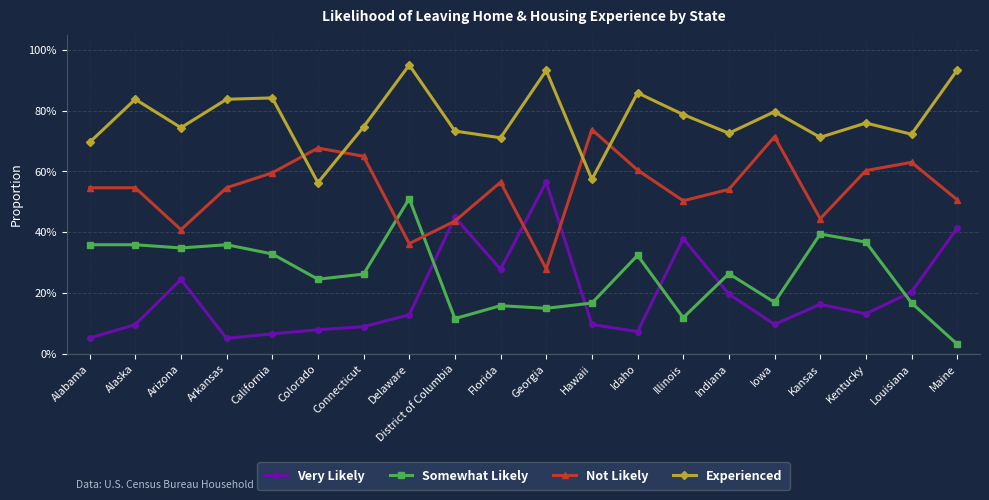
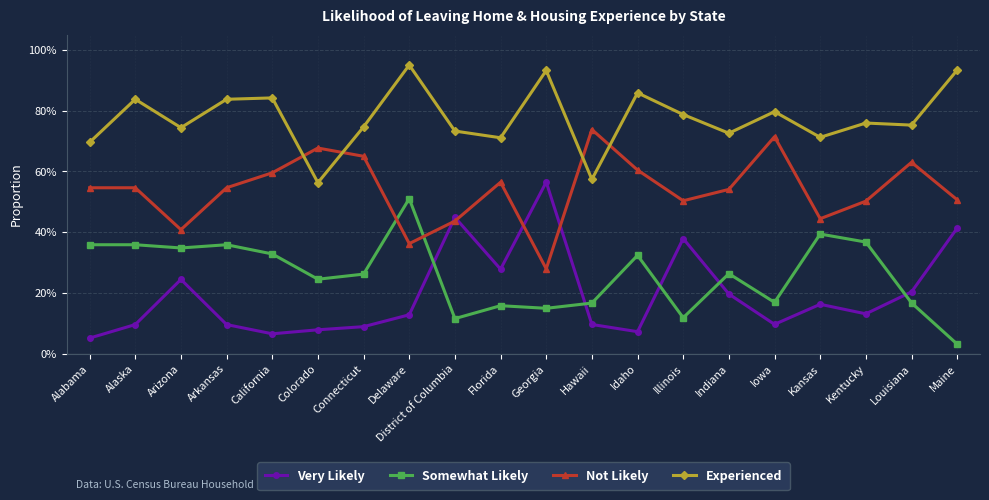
Very Likely, Arkansas: 5% -> 10%
Not Likely, Kentucky: 60% -> 50%
Experienced, Louisiana: 72% -> 75%
